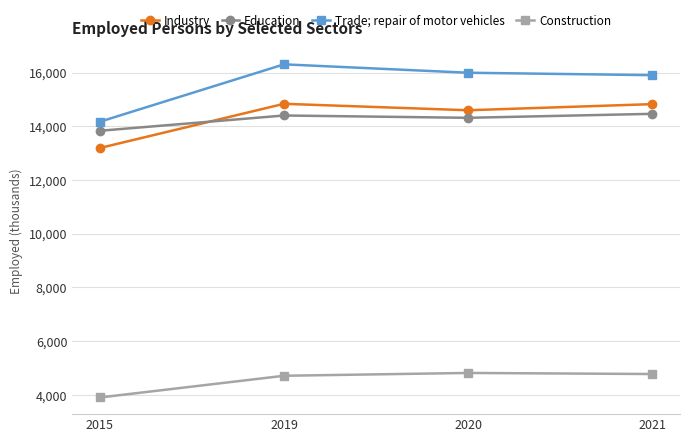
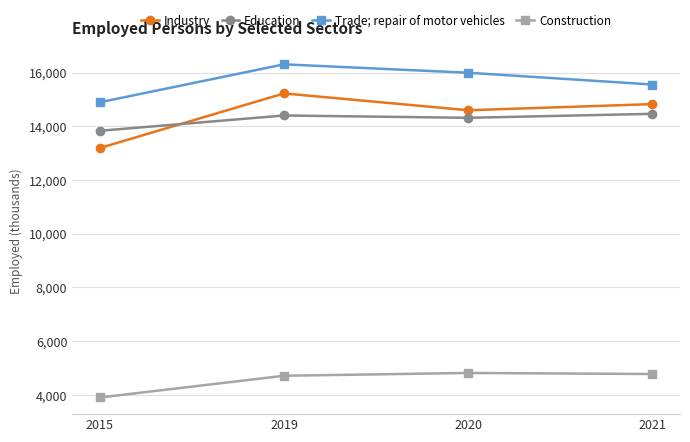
Trade; repair of motor vehicles, 2015: 14,200 -> 14,900
Industry, 2019: 14,800 -> 15,200
Trade; repair of motor vehicles, 2021: 15,900 -> 15,600
